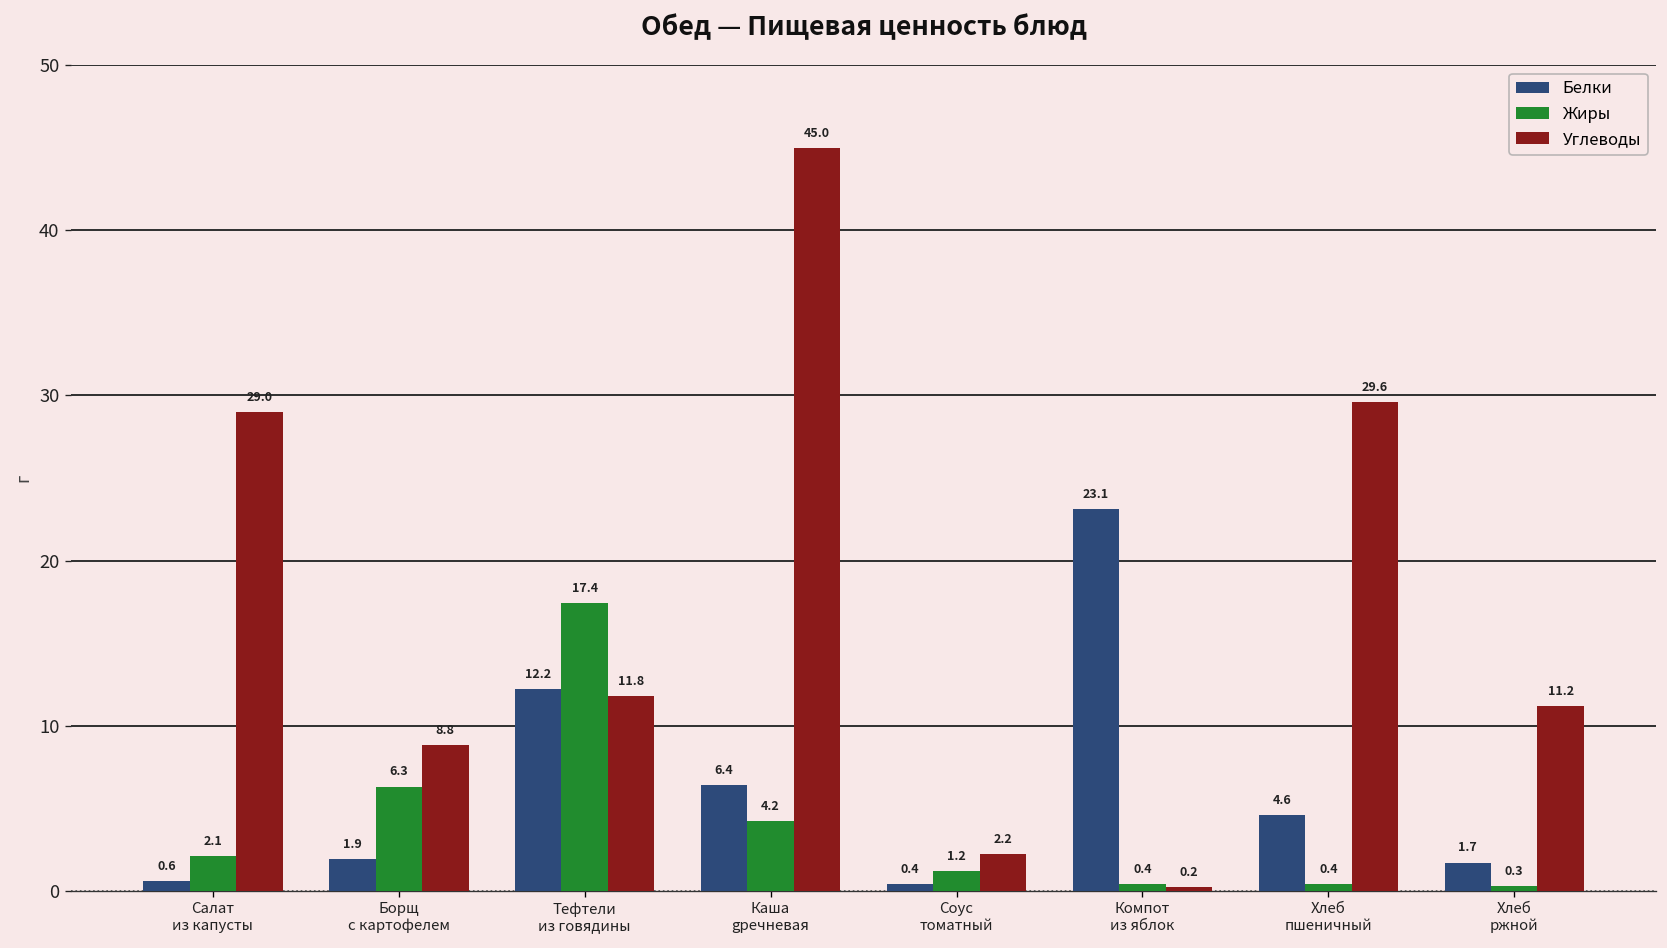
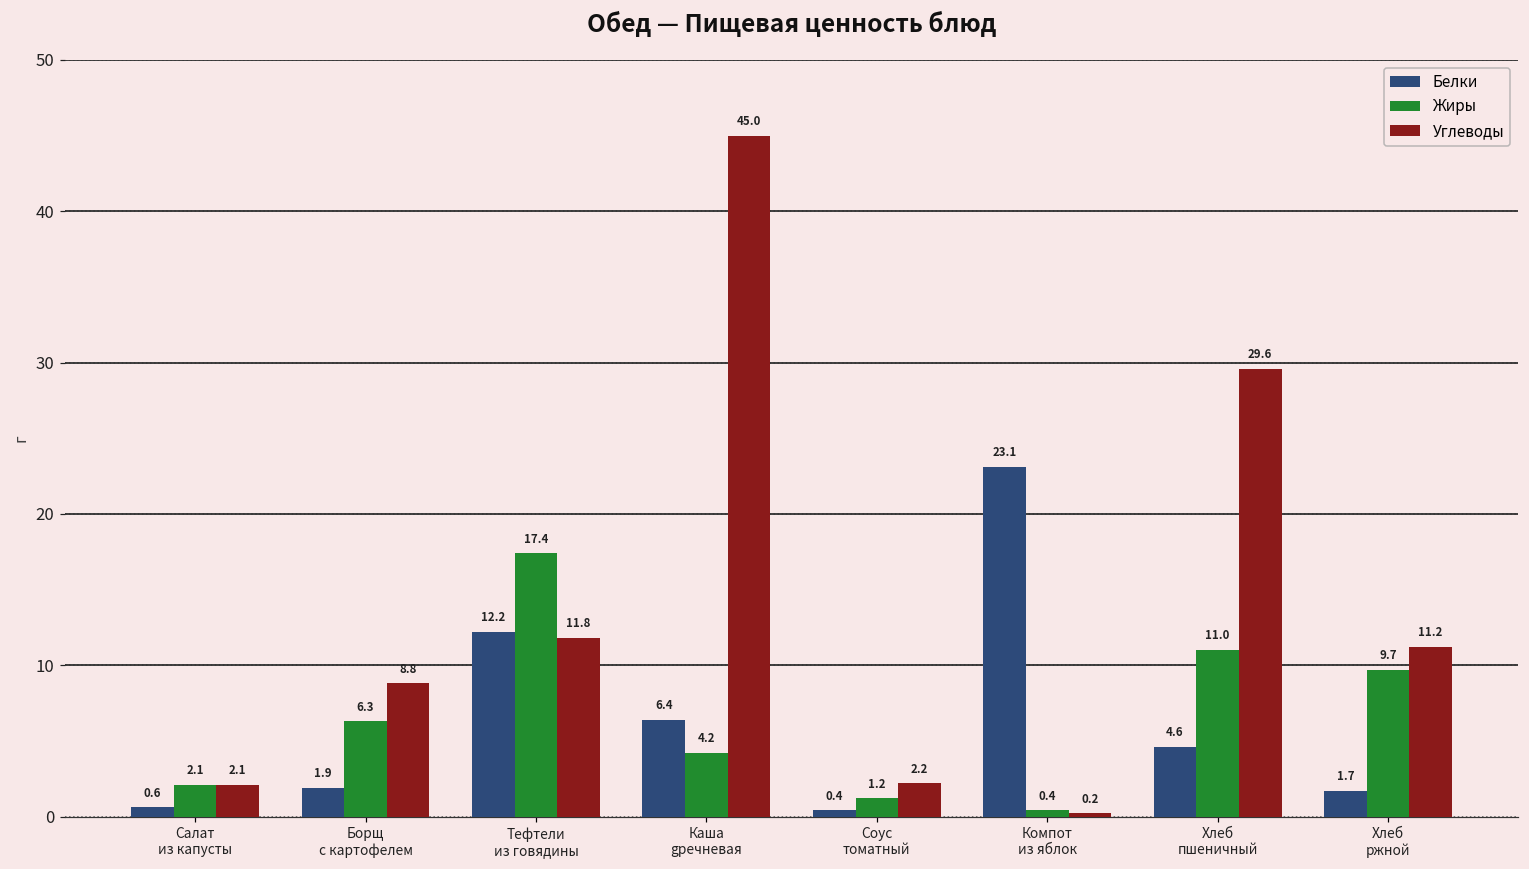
Углеводы, Салат из капусты: 29.0 -> 2.1
Жиры, Хлеб пшеничный: 0.4 -> 11.0
Жиры, Хлеб ржной: 0.3 -> 9.7
